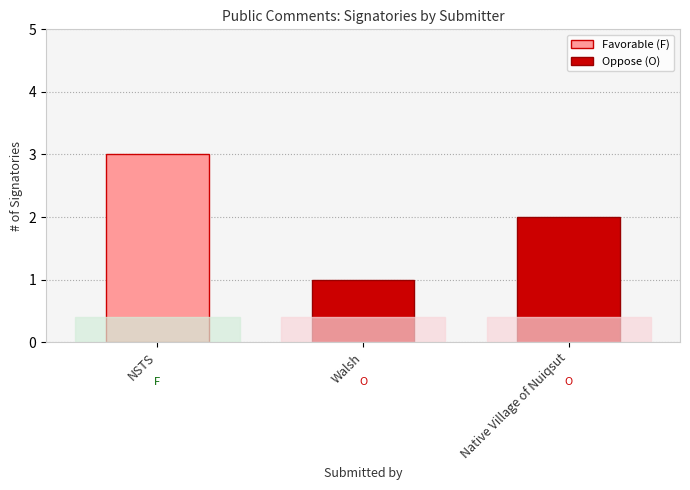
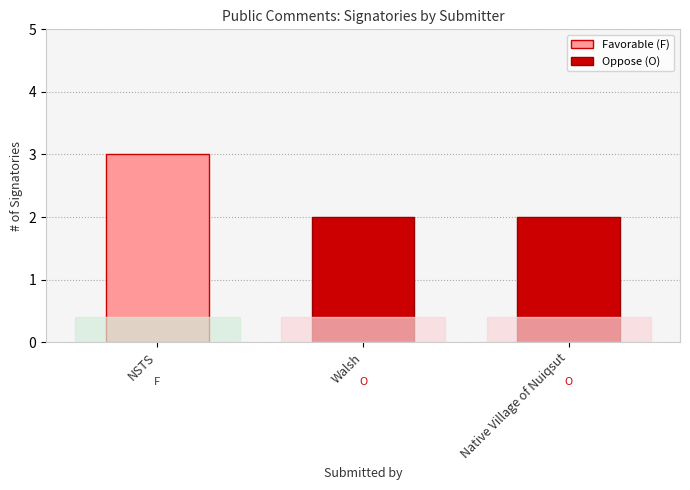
Walsh: 1 -> 2
